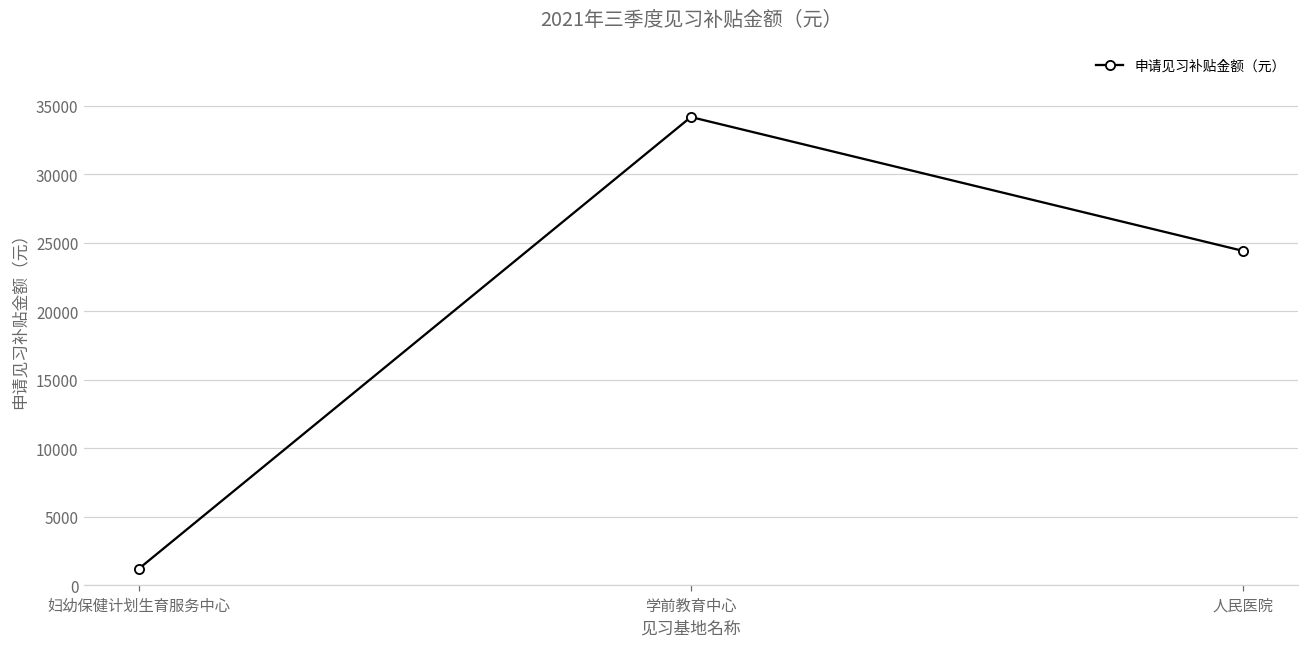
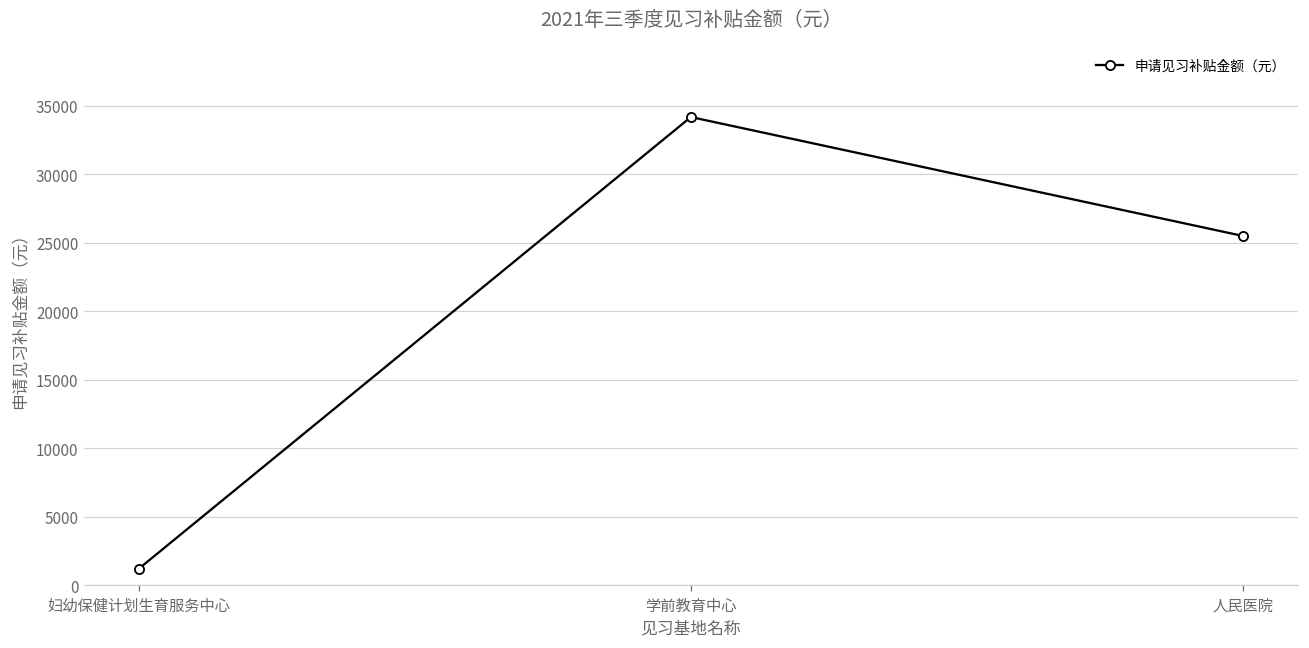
人民医院: 24400 -> 25500
